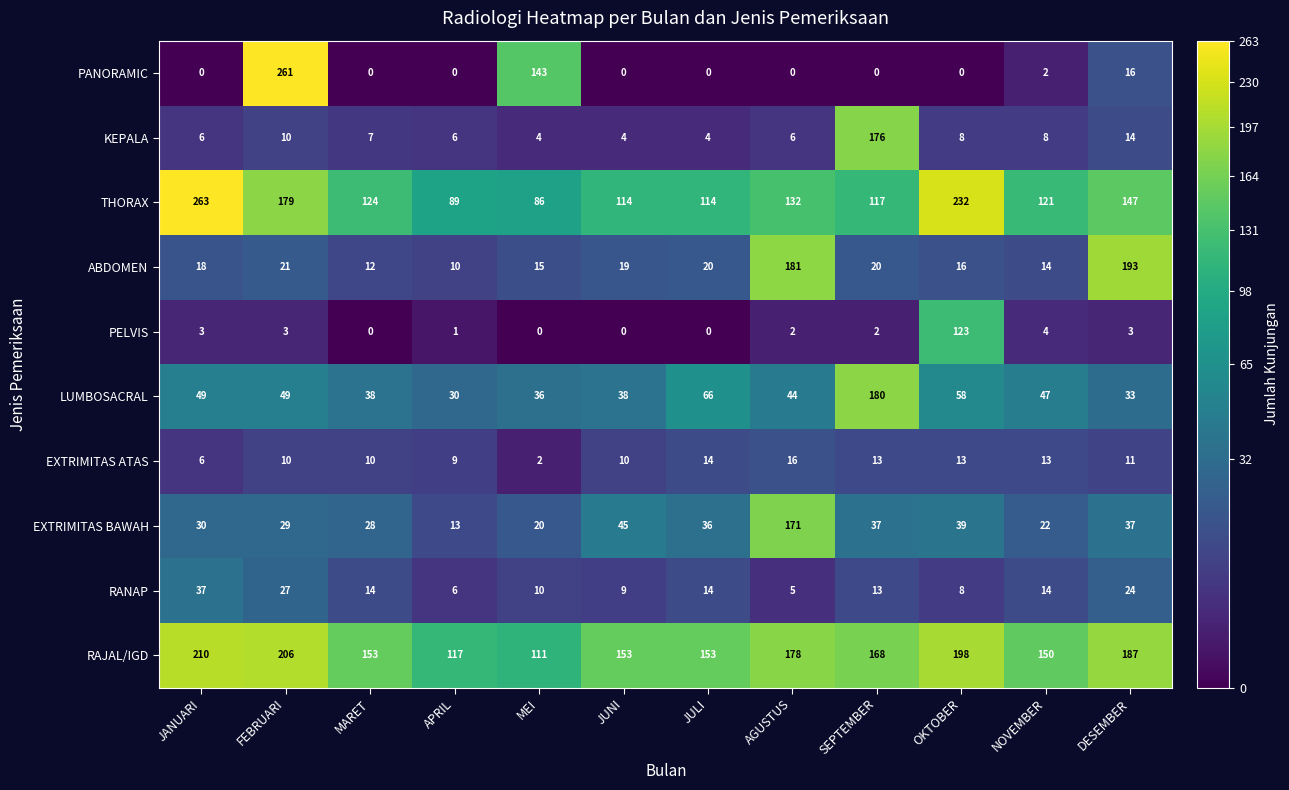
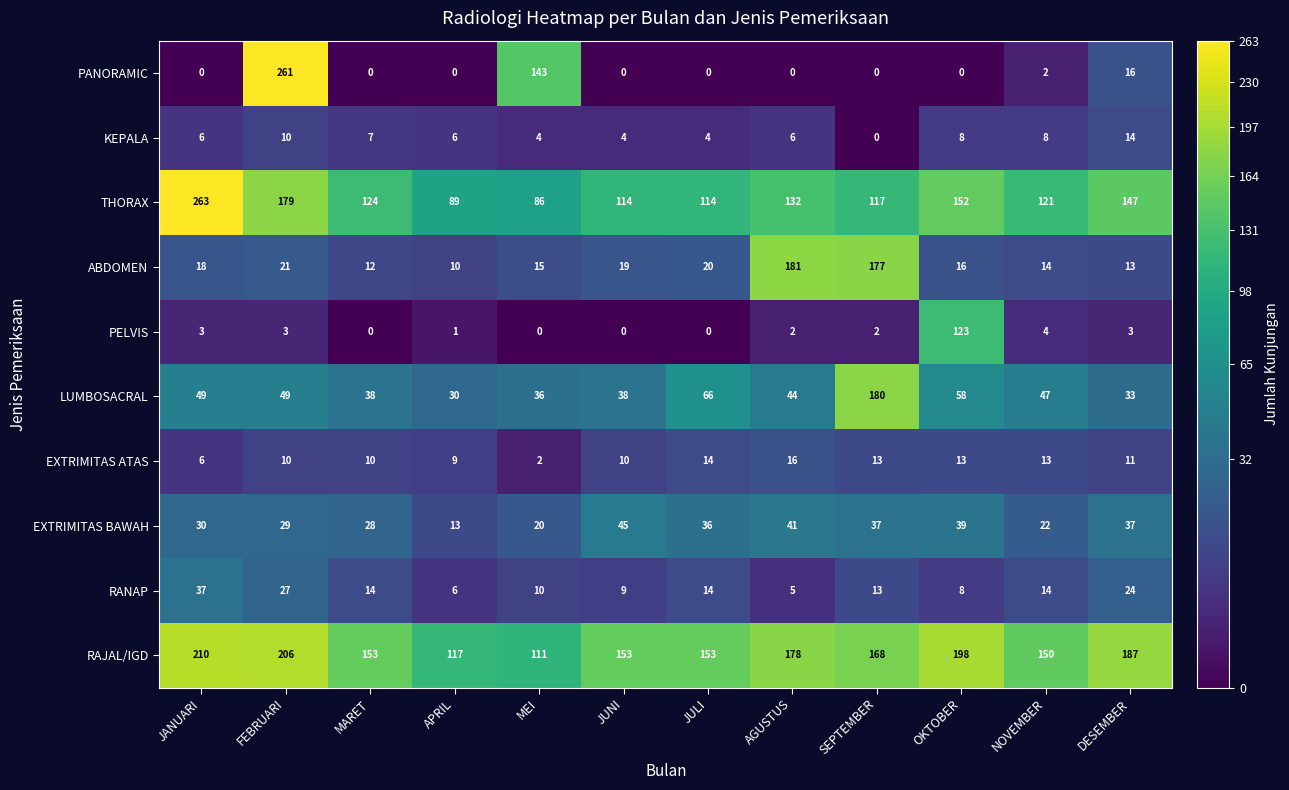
KEPALA, SEPTEMBER: 176 -> 0
THORAX, OKTOBER: 232 -> 152
ABDOMEN, SEPTEMBER: 20 -> 177
ABDOMEN, DESEMBER: 193 -> 13
EXTRIMITAS BAWAH, AGUSTUS: 171 -> 41
